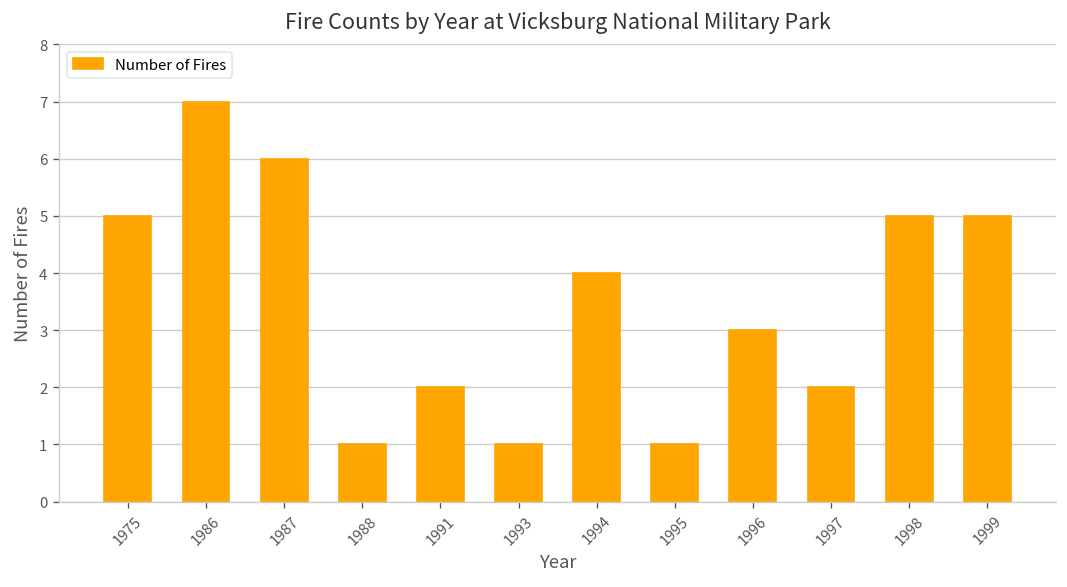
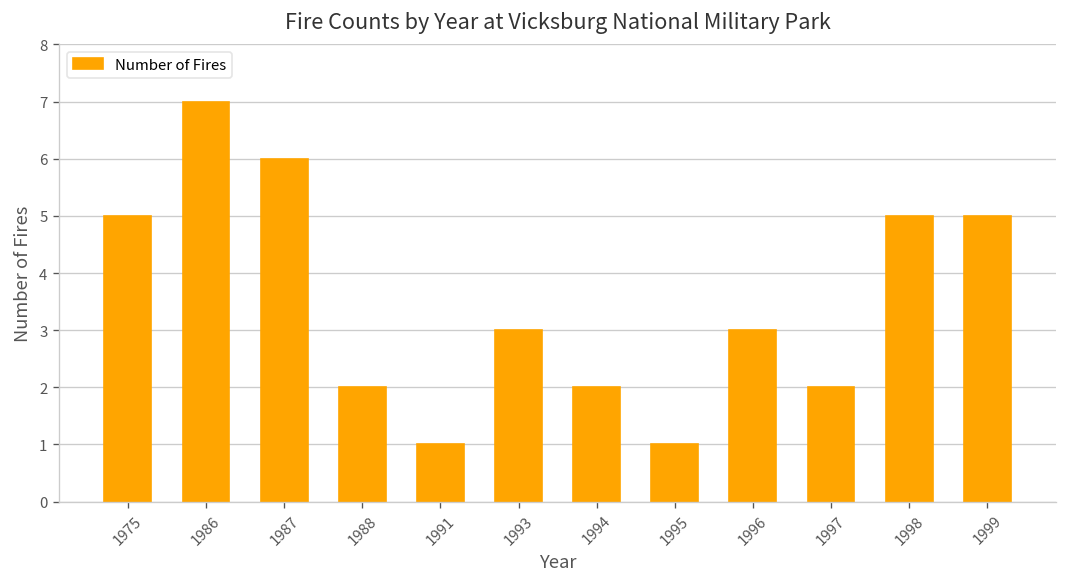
1988: 1 -> 2
1991: 2 -> 1
1993: 1 -> 3
1994: 4 -> 2
